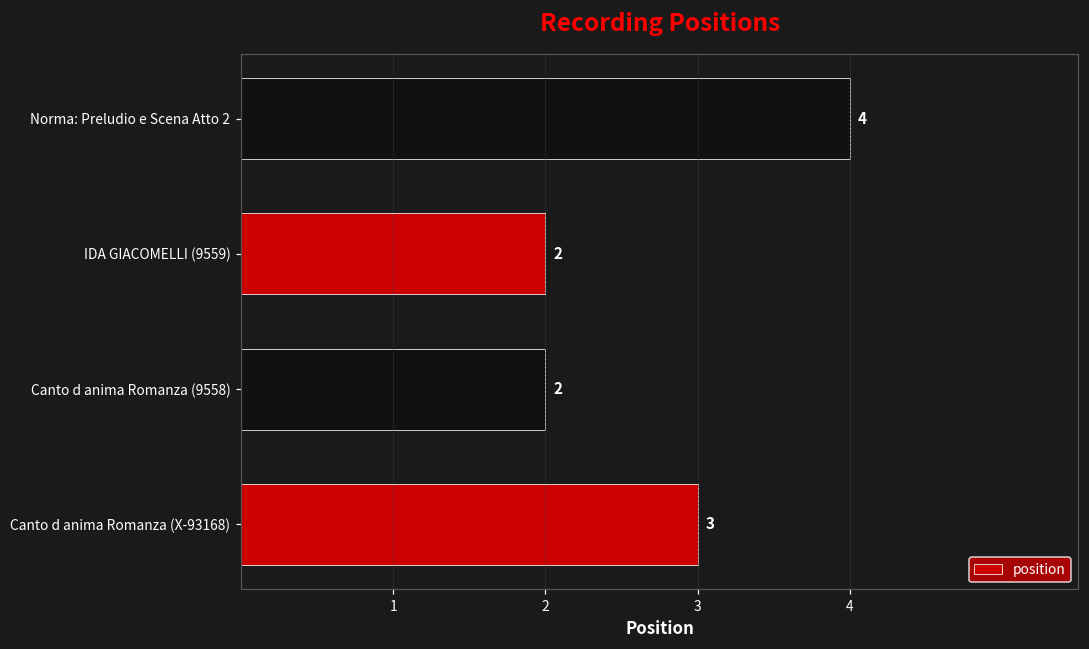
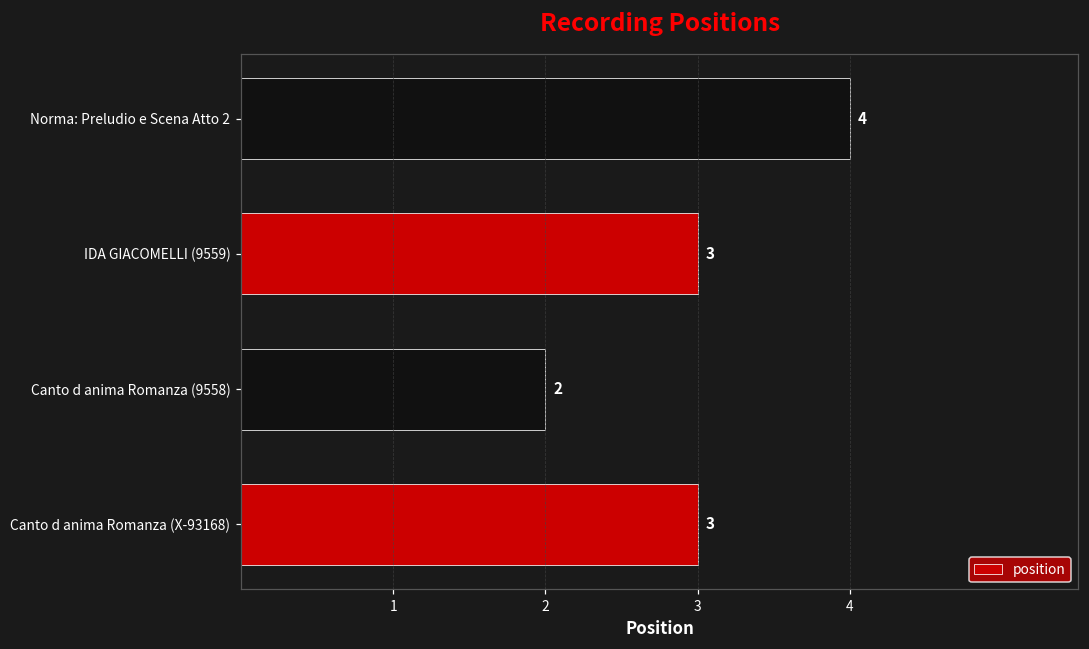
IDA GIACOMELLI (9559): 2 -> 3
